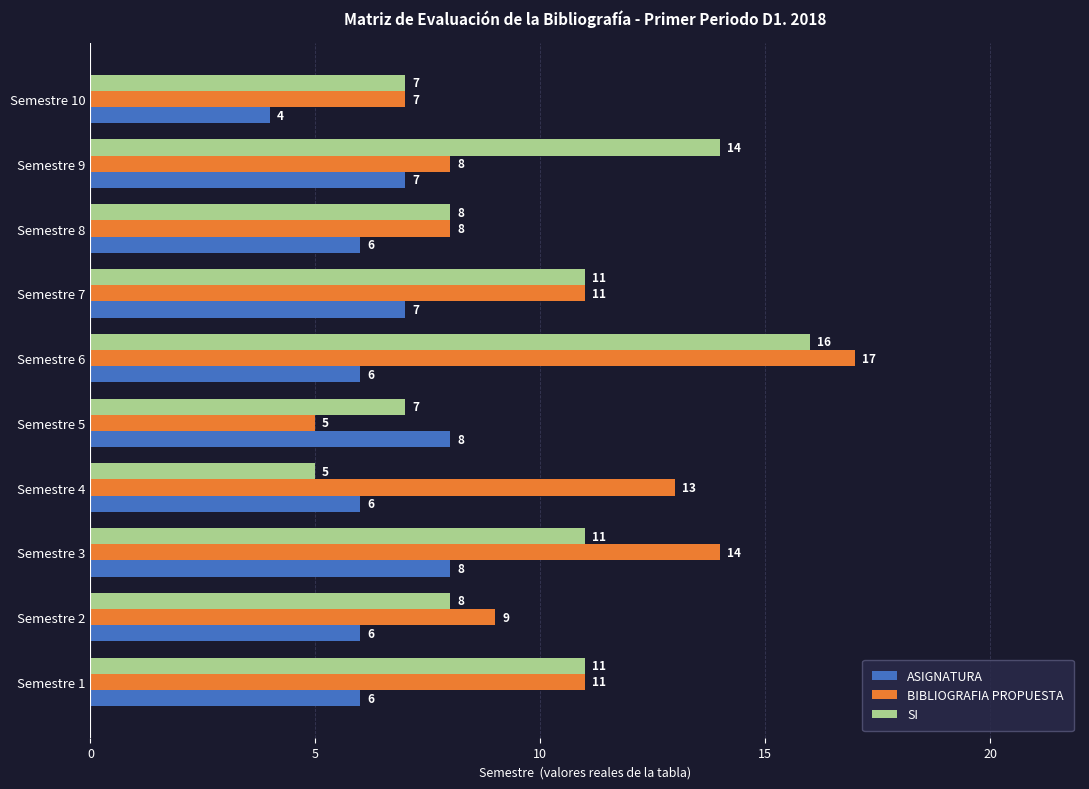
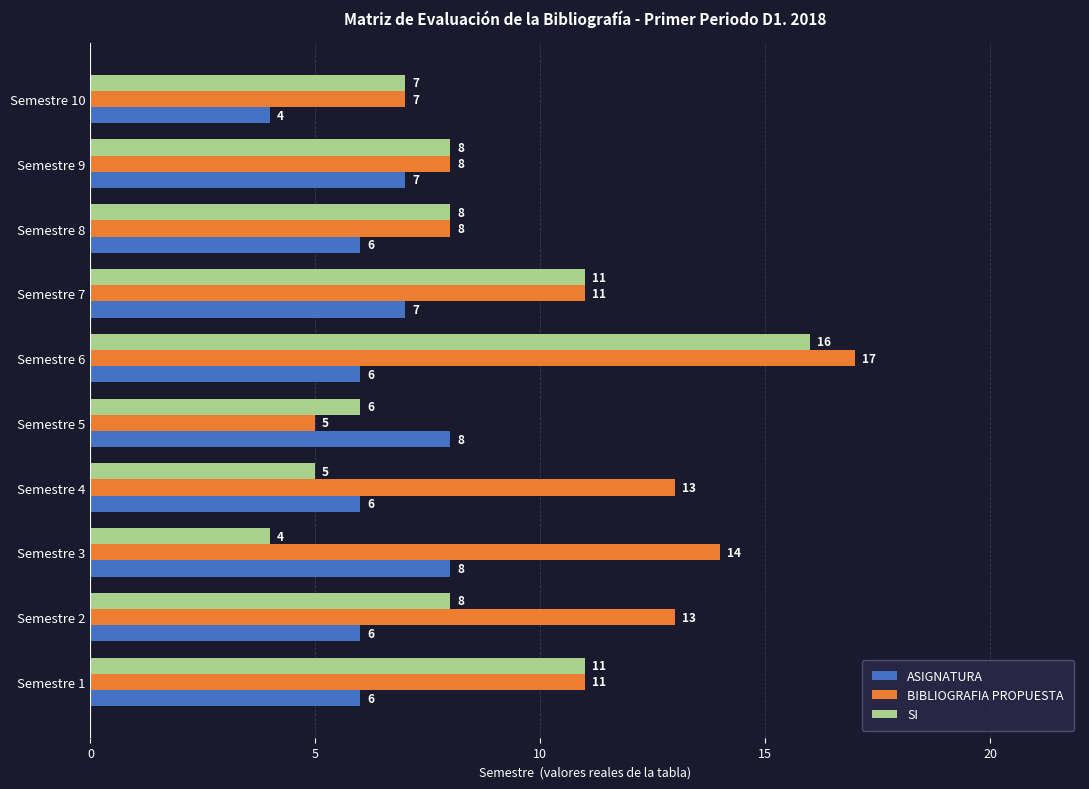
SI, Semestre 9: 14 -> 8
SI, Semestre 5: 7 -> 6
SI, Semestre 3: 11 -> 4
BIBLIOGRAFIA PROPUESTA, Semestre 2: 9 -> 13
